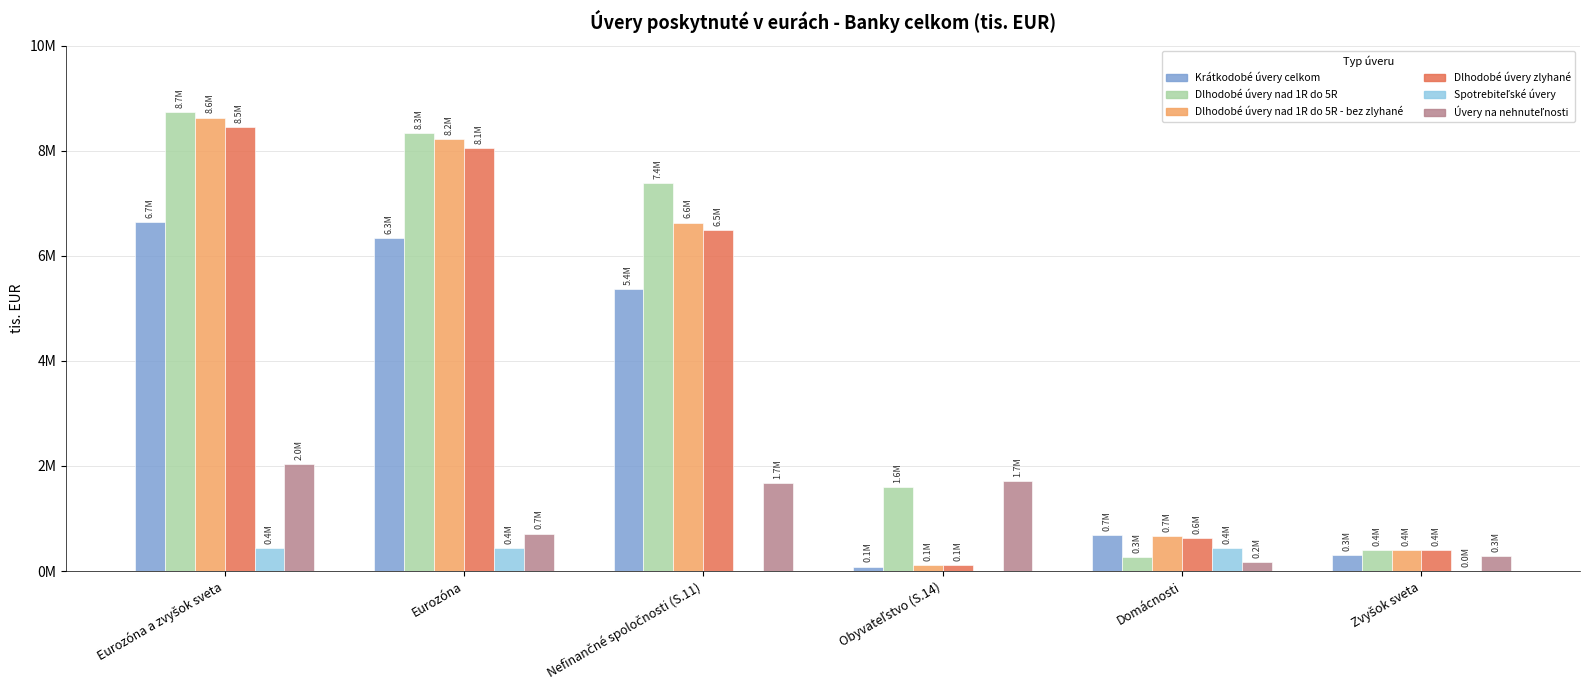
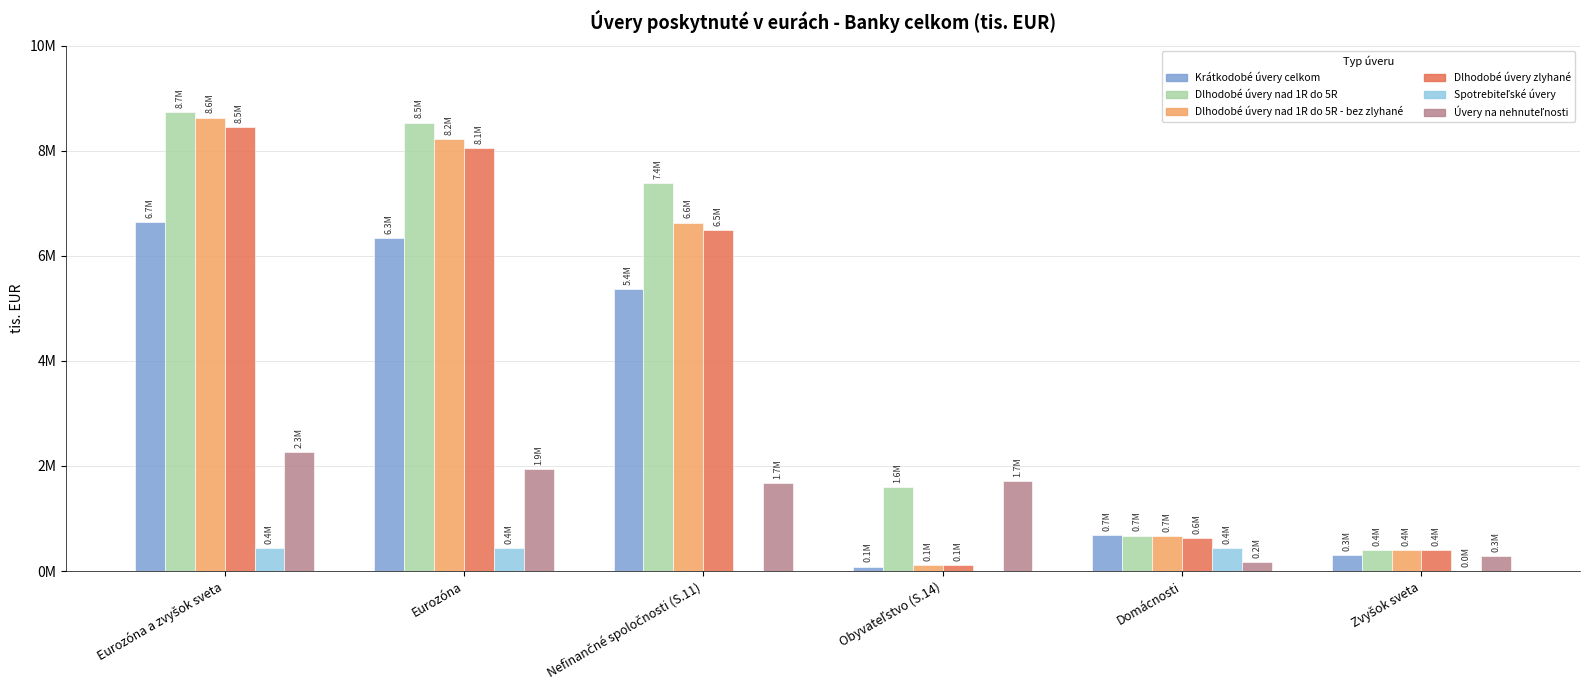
Úvery na nehnuteľnosti, Eurozóna a zvyšok sveta: 2.0M -> 2.3M
Dlhodobé úvery nad 1R do 5R, Eurozóna: 8.3M -> 8.5M
Úvery na nehnuteľnosti, Eurozóna: 0.7M -> 1.9M
Dlhodobé úvery nad 1R do 5R, Domácnosti: 0.3M -> 0.7M
